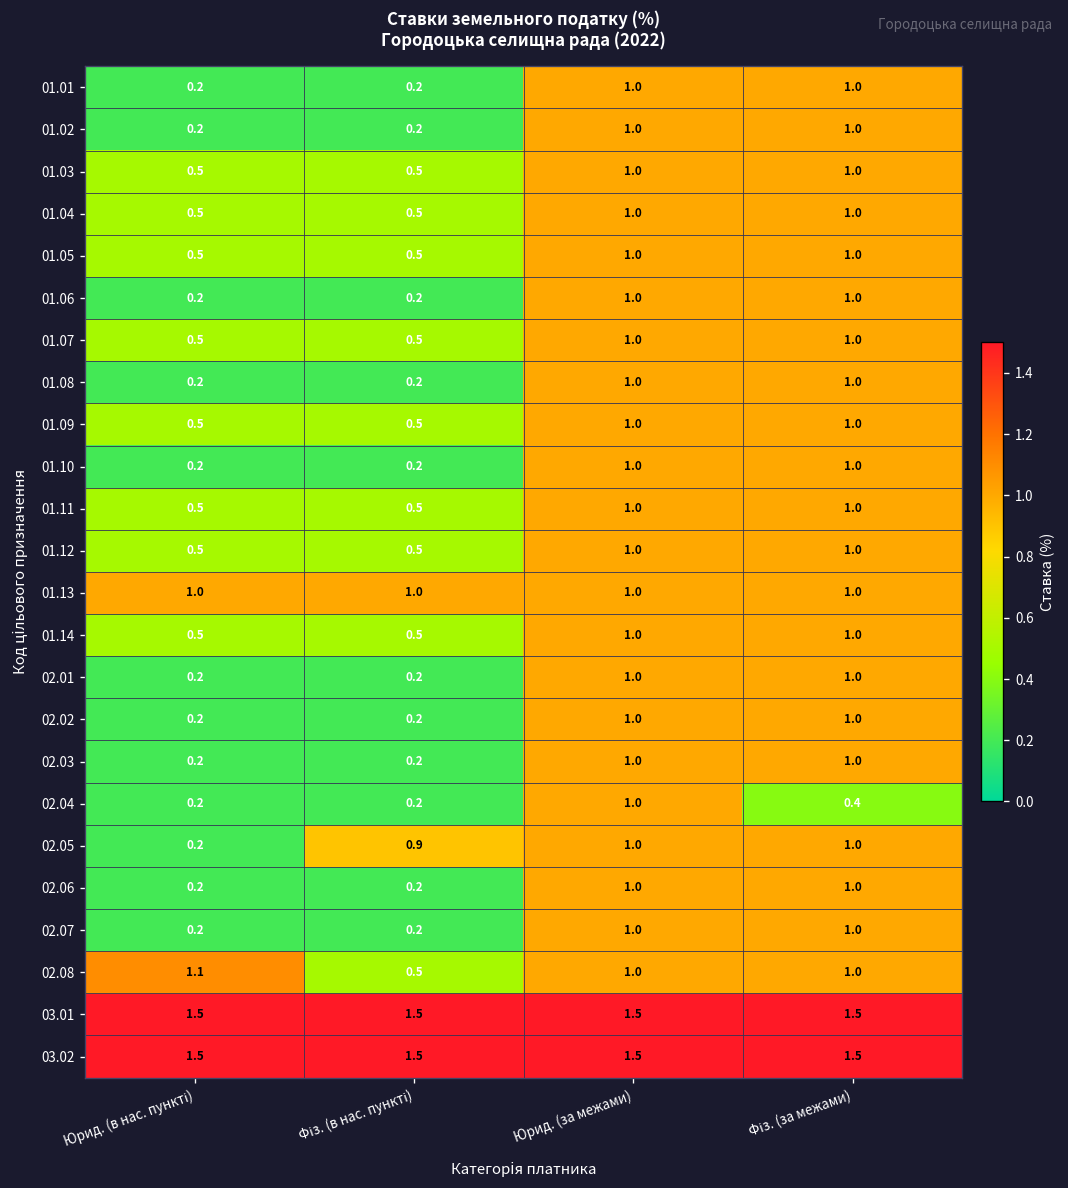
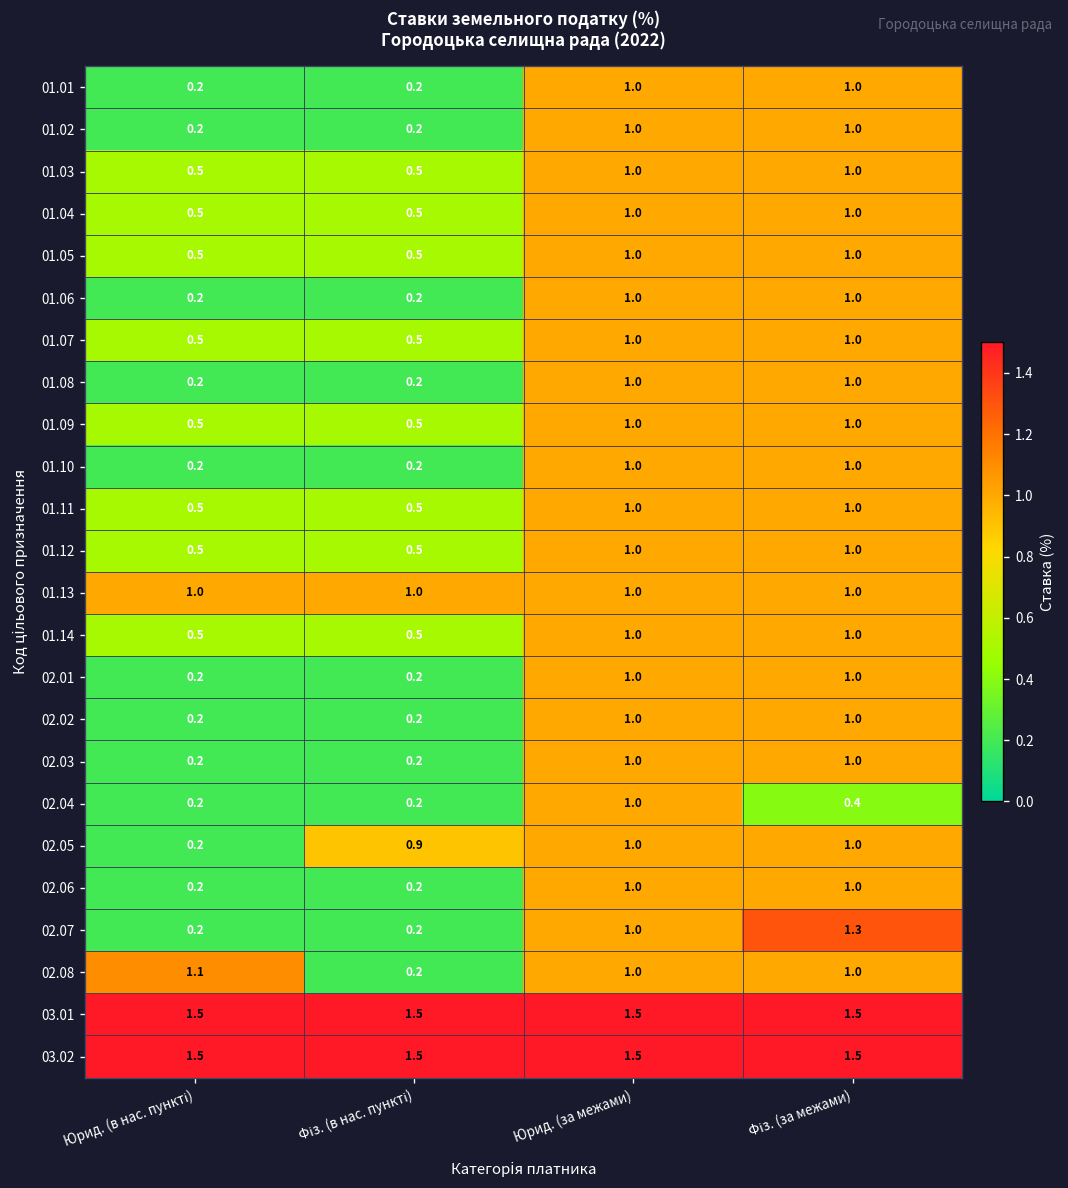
02.07, Фіз. (за межами): 1.0 -> 1.3
02.08, Фіз. (в нас. пункті): 0.5 -> 0.2
